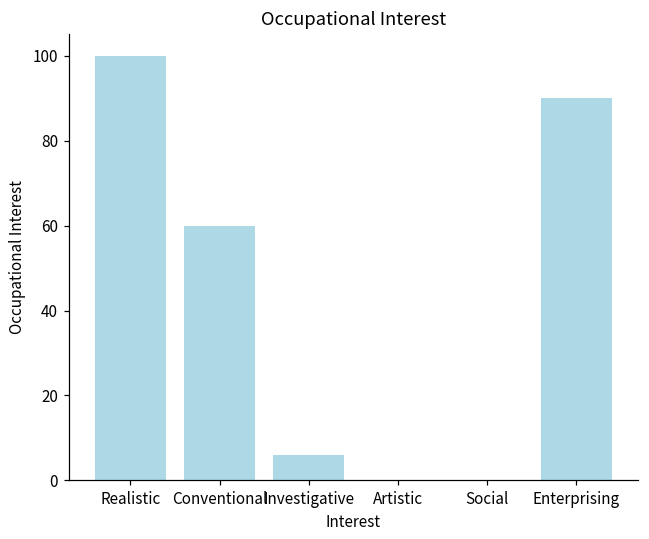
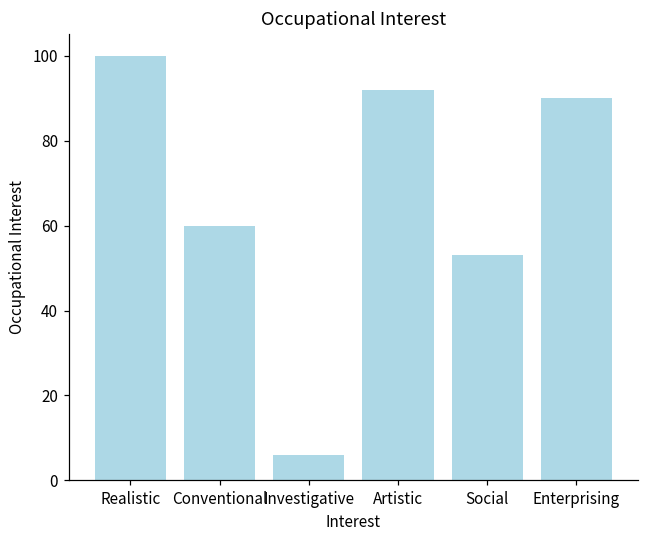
Artistic: 0 -> 92
Social: 0 -> 53
